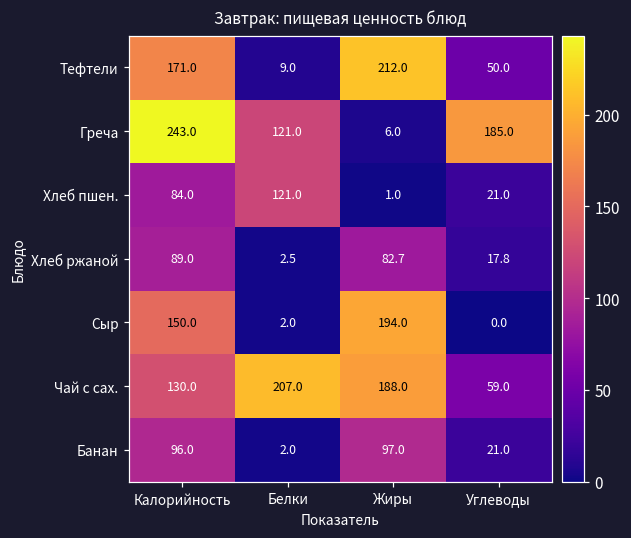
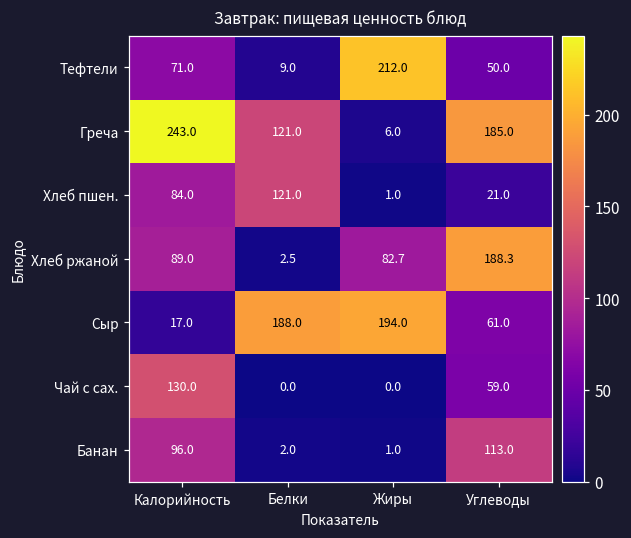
Тефтели, Калорийность: 171.0 -> 71.0
Хлеб ржаной, Углеводы: 17.8 -> 188.3
Сыр, Калорийность: 150.0 -> 17.0
Сыр, Белки: 2.0 -> 188.0
Сыр, Углеводы: 0.0 -> 61.0
Чай с сах., Белки: 207.0 -> 0.0
Чай с сах., Жиры: 188.0 -> 0.0
Банан, Жиры: 97.0 -> 1.0
Банан, Углеводы: 21.0 -> 113.0
